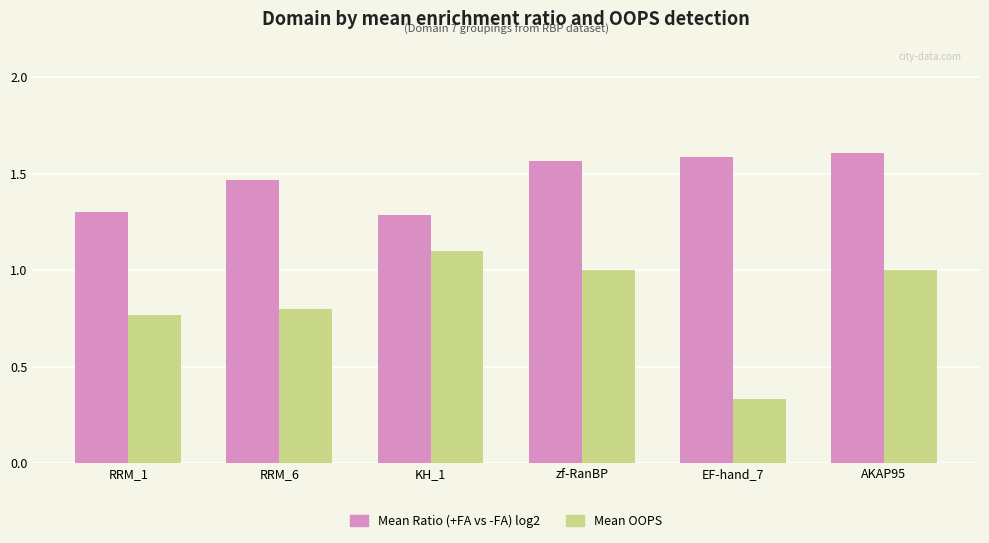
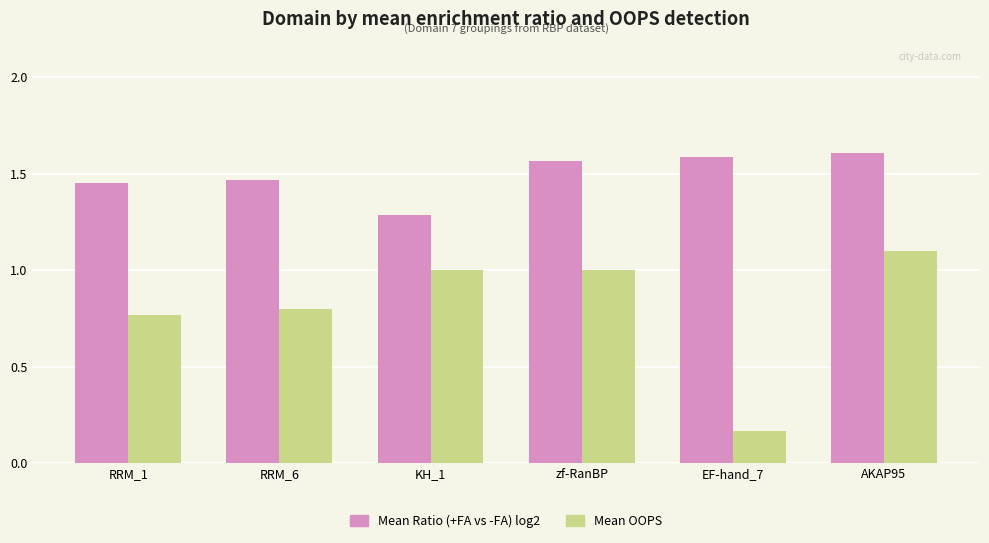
Mean Ratio (+FA vs -FA) log2, RRM_1: 1.30 -> 1.45
Mean OOPS, KH_1: 1.1 -> 1.0
Mean OOPS, EF-hand_7: 0.33 -> 0.16
Mean OOPS, AKAP95: 1.0 -> 1.1
